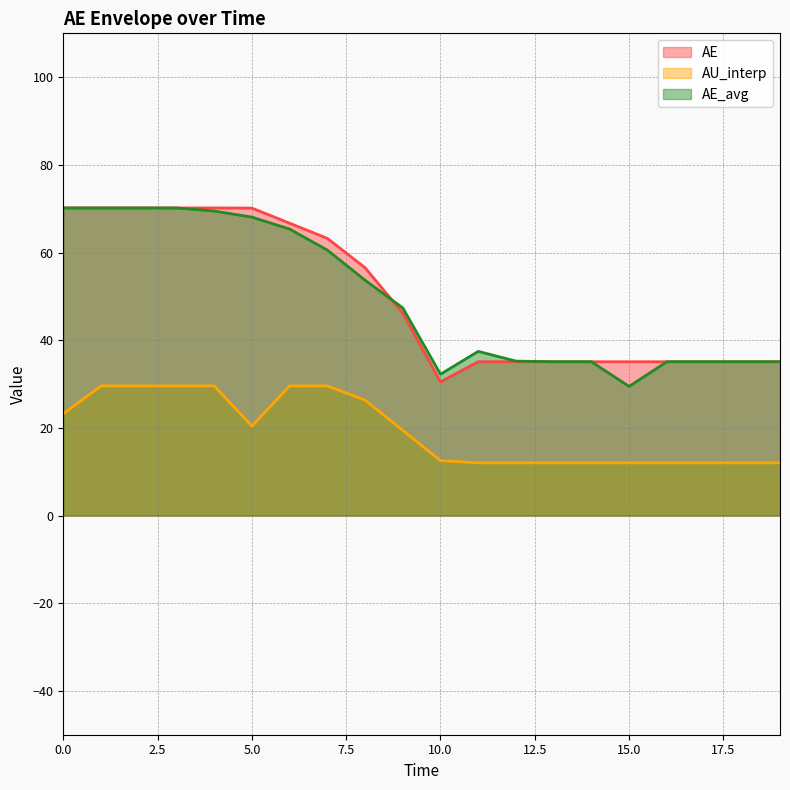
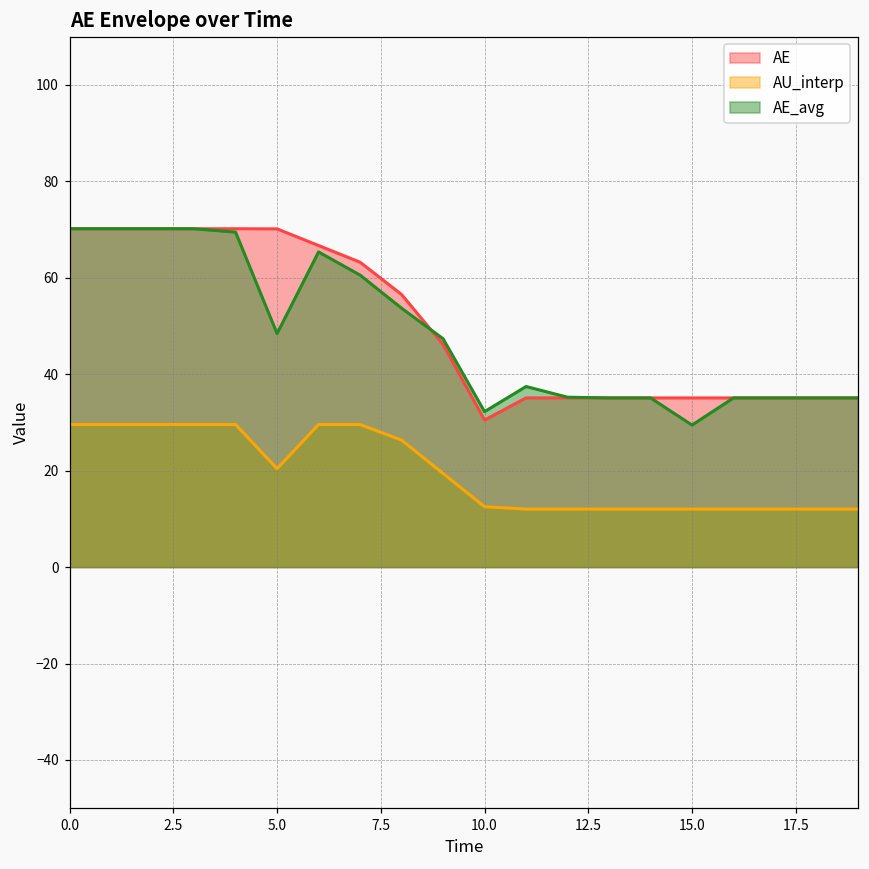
AU_interp, 0.0: 23 -> 30
AE_avg, 5.0: 68 -> 48
